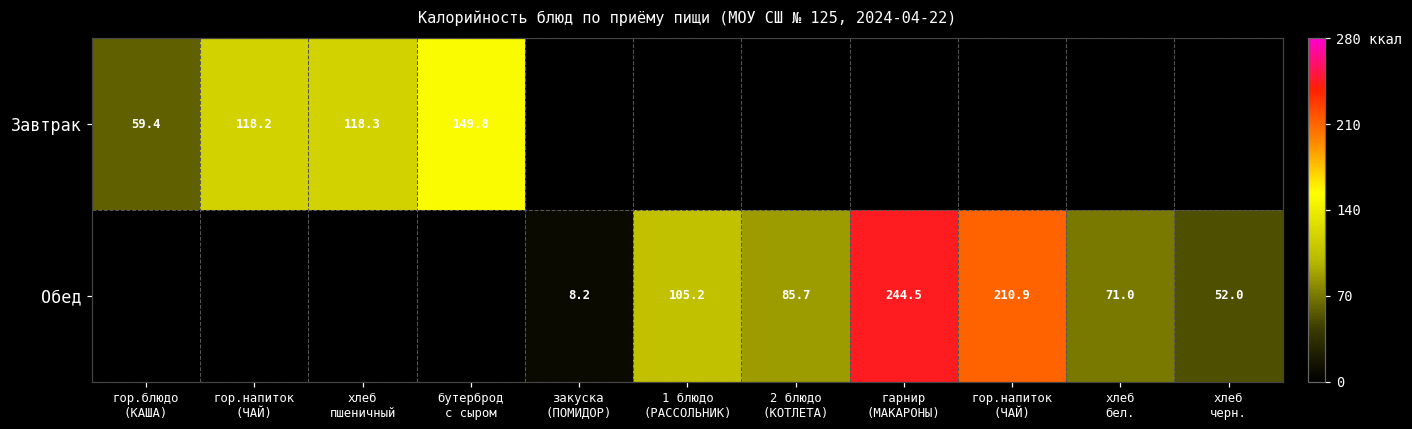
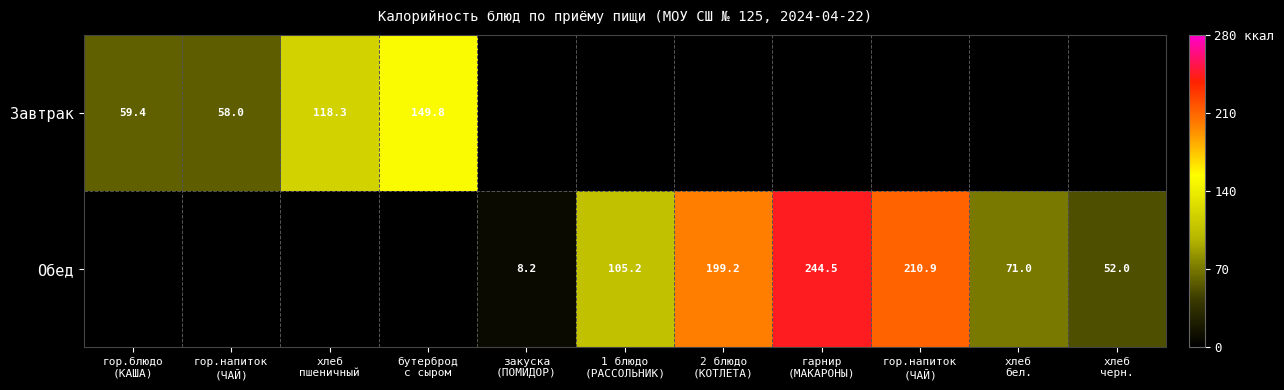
Завтрак, гор.напиток (ЧАЙ): 118.2 -> 58.0
Обед, 2 блюдо (КОТЛЕТА): 85.7 -> 199.2
